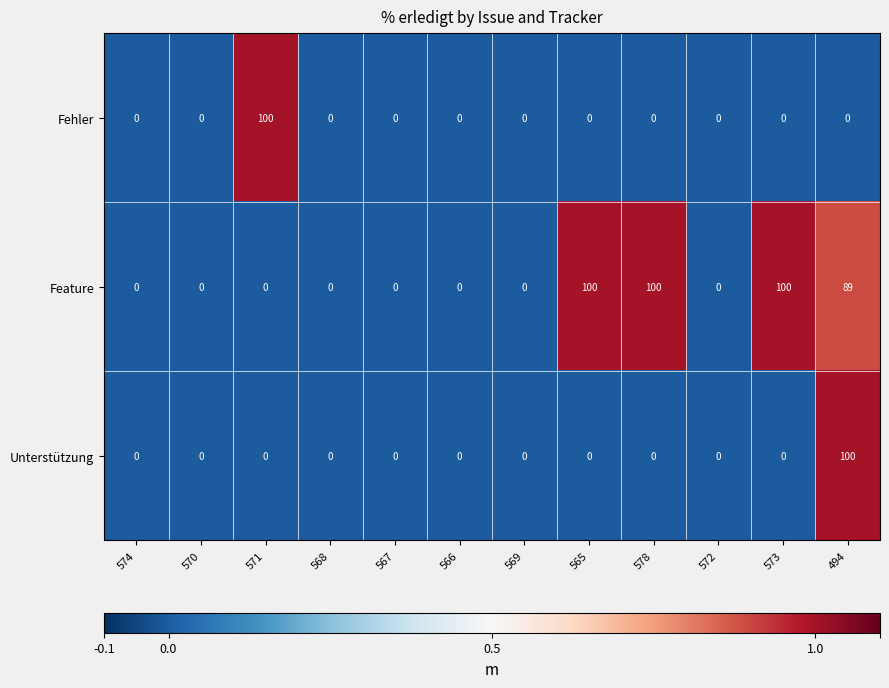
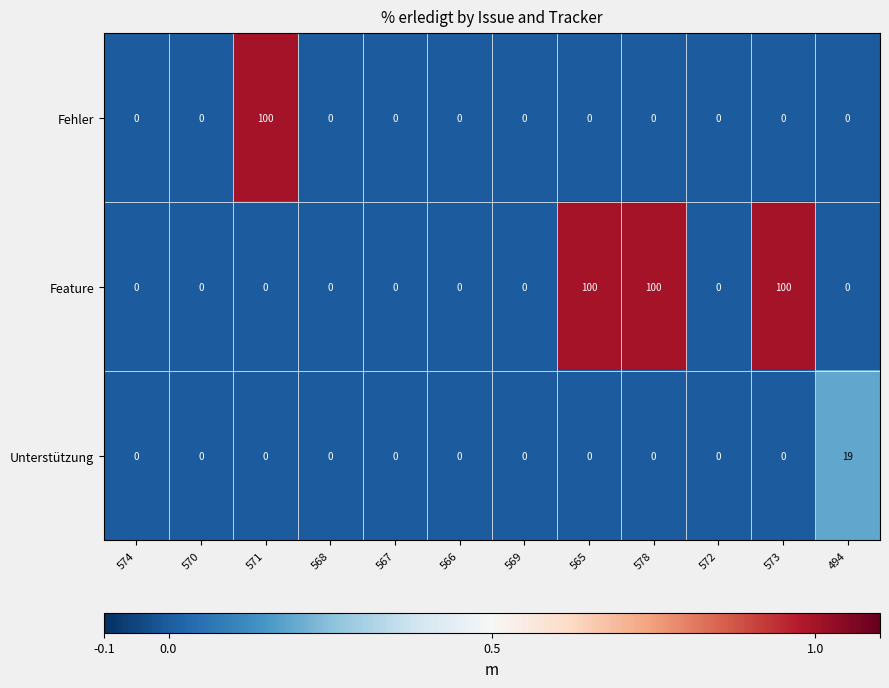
Feature, 494: 89 -> 0
Unterstützung, 494: 100 -> 19
